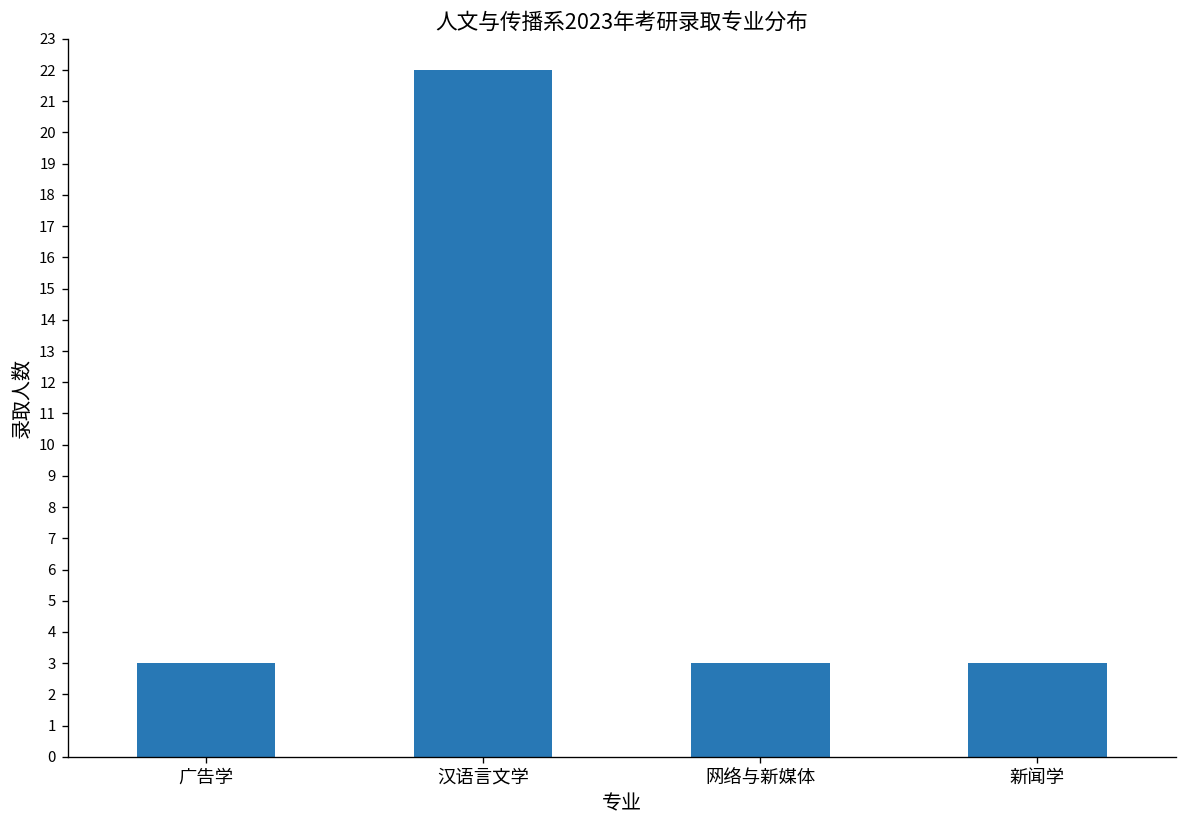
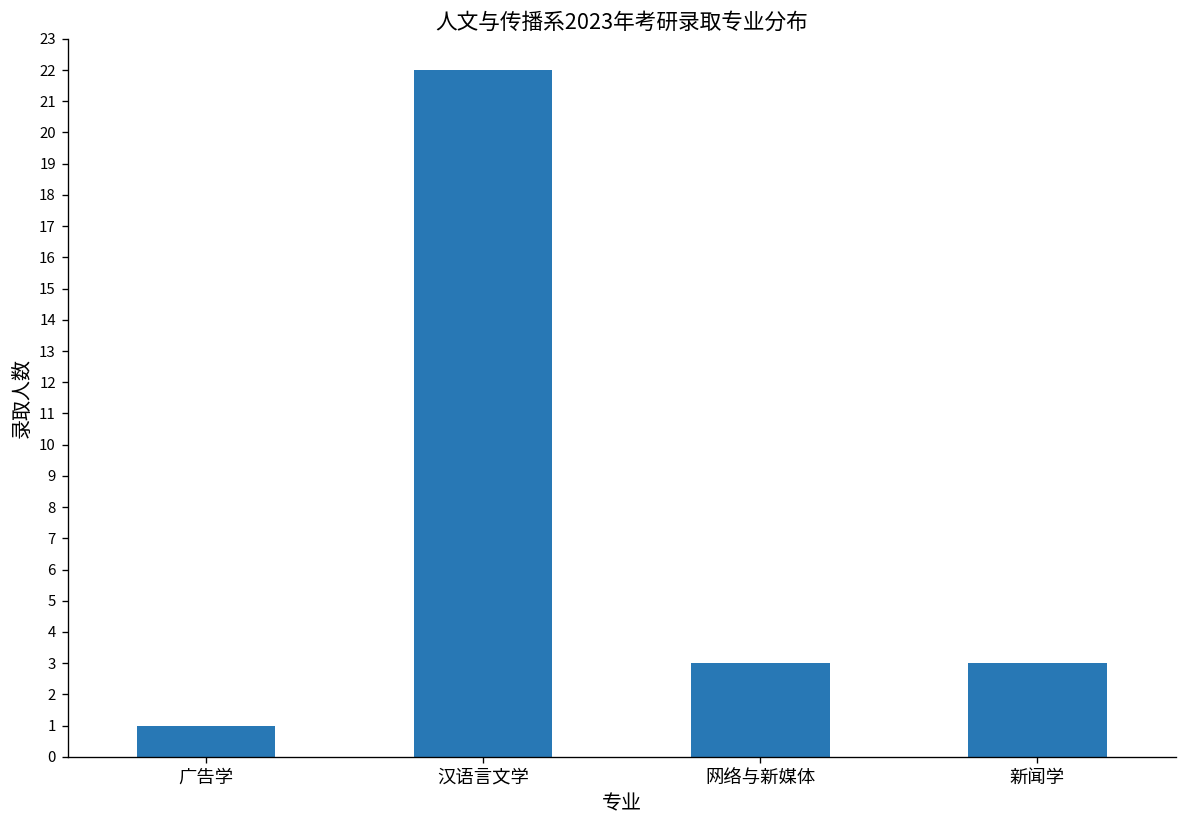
广告学: 3 -> 1
